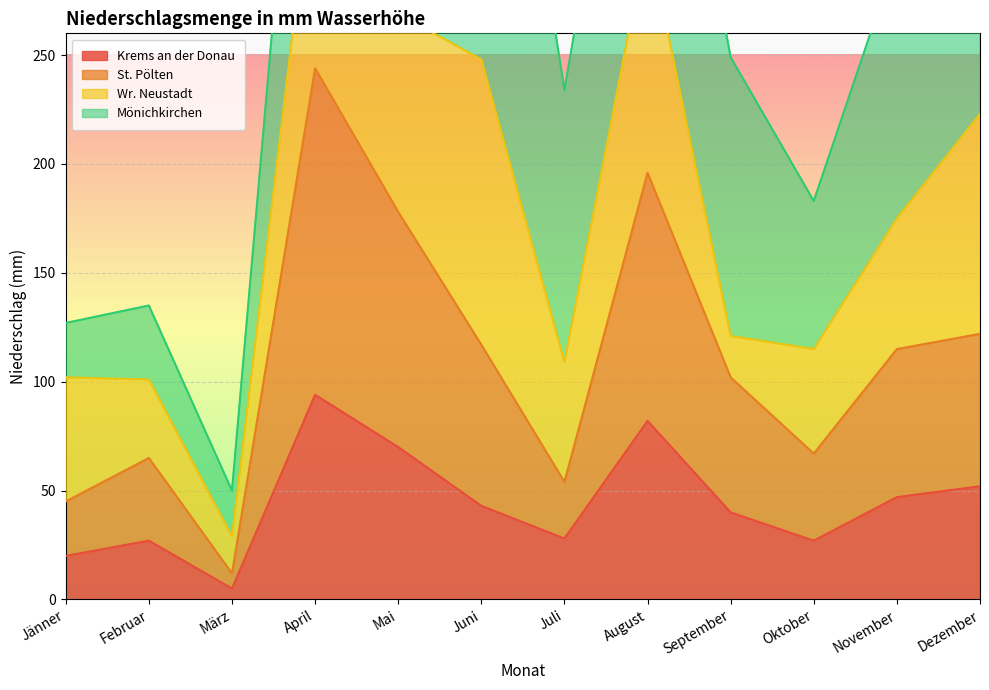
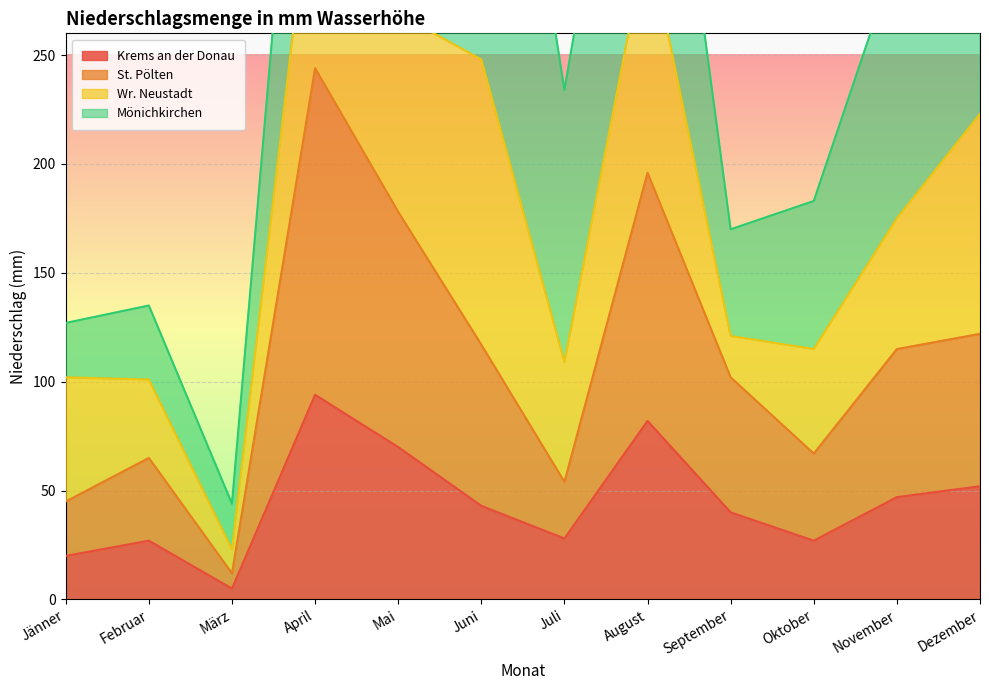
Wr. Neustadt, März: 17 -> 11
Mönichkirchen, September: 128 -> 49
